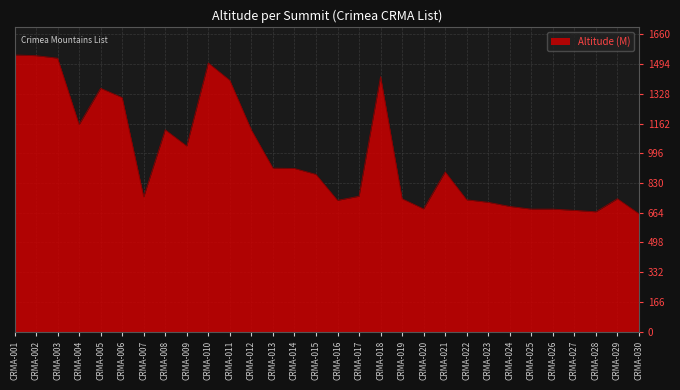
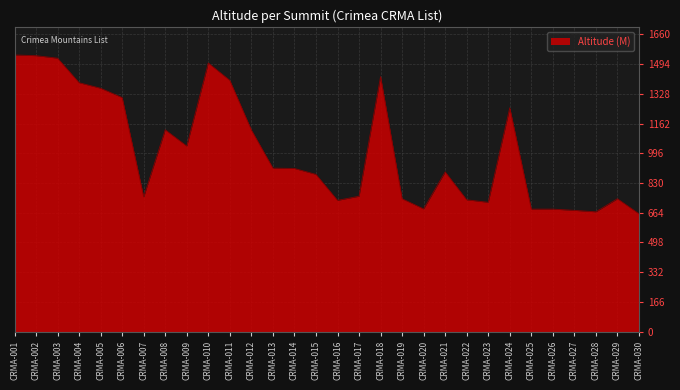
CRMA-004: 1160 -> 1390
CRMA-024: 700 -> 1250
